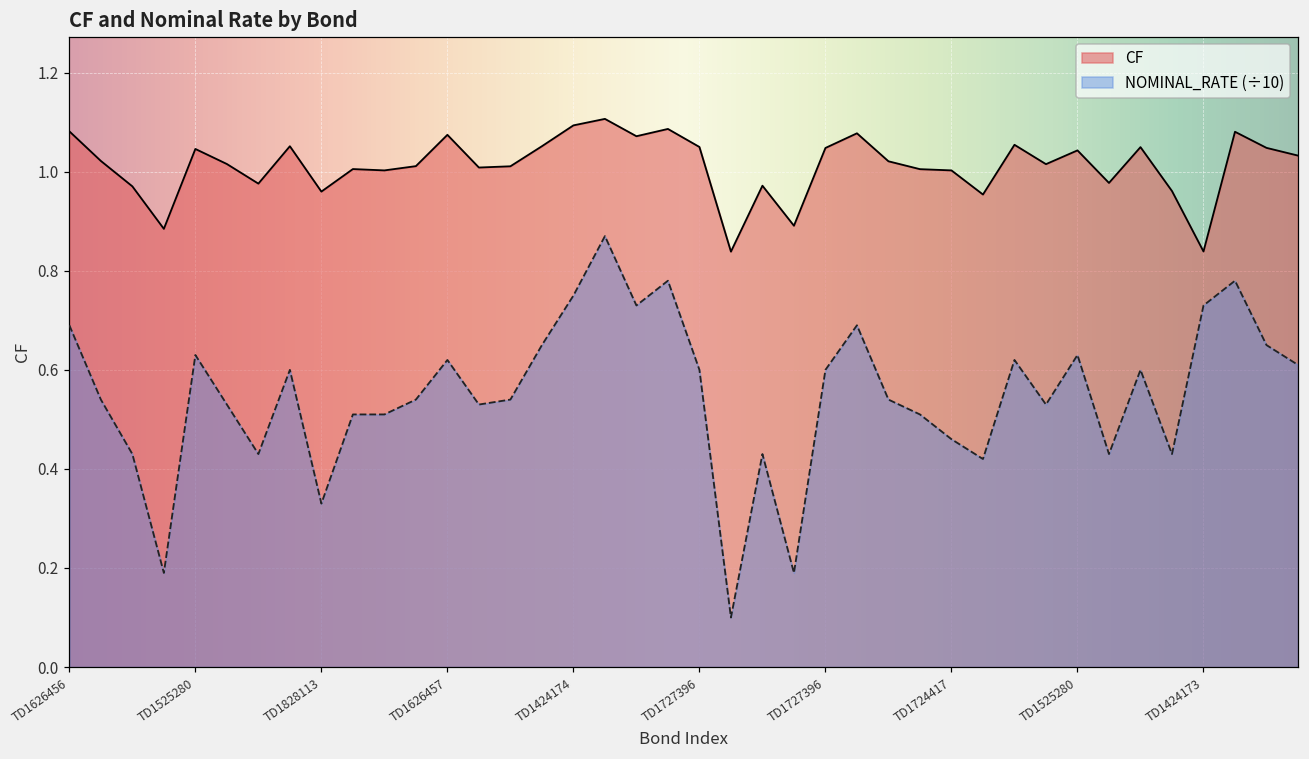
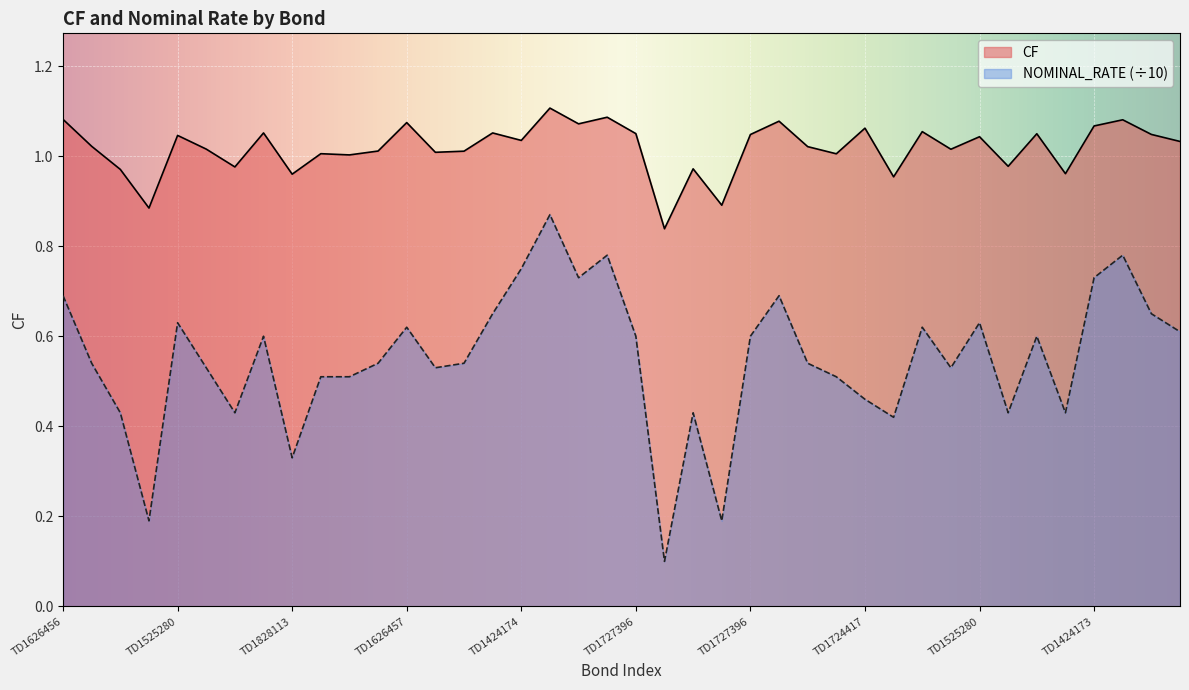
CF, TD1424174: 1.09 -> 1.03
CF, TD1724417: 1.00 -> 1.06
CF, TD1424173: 0.84 -> 1.07
